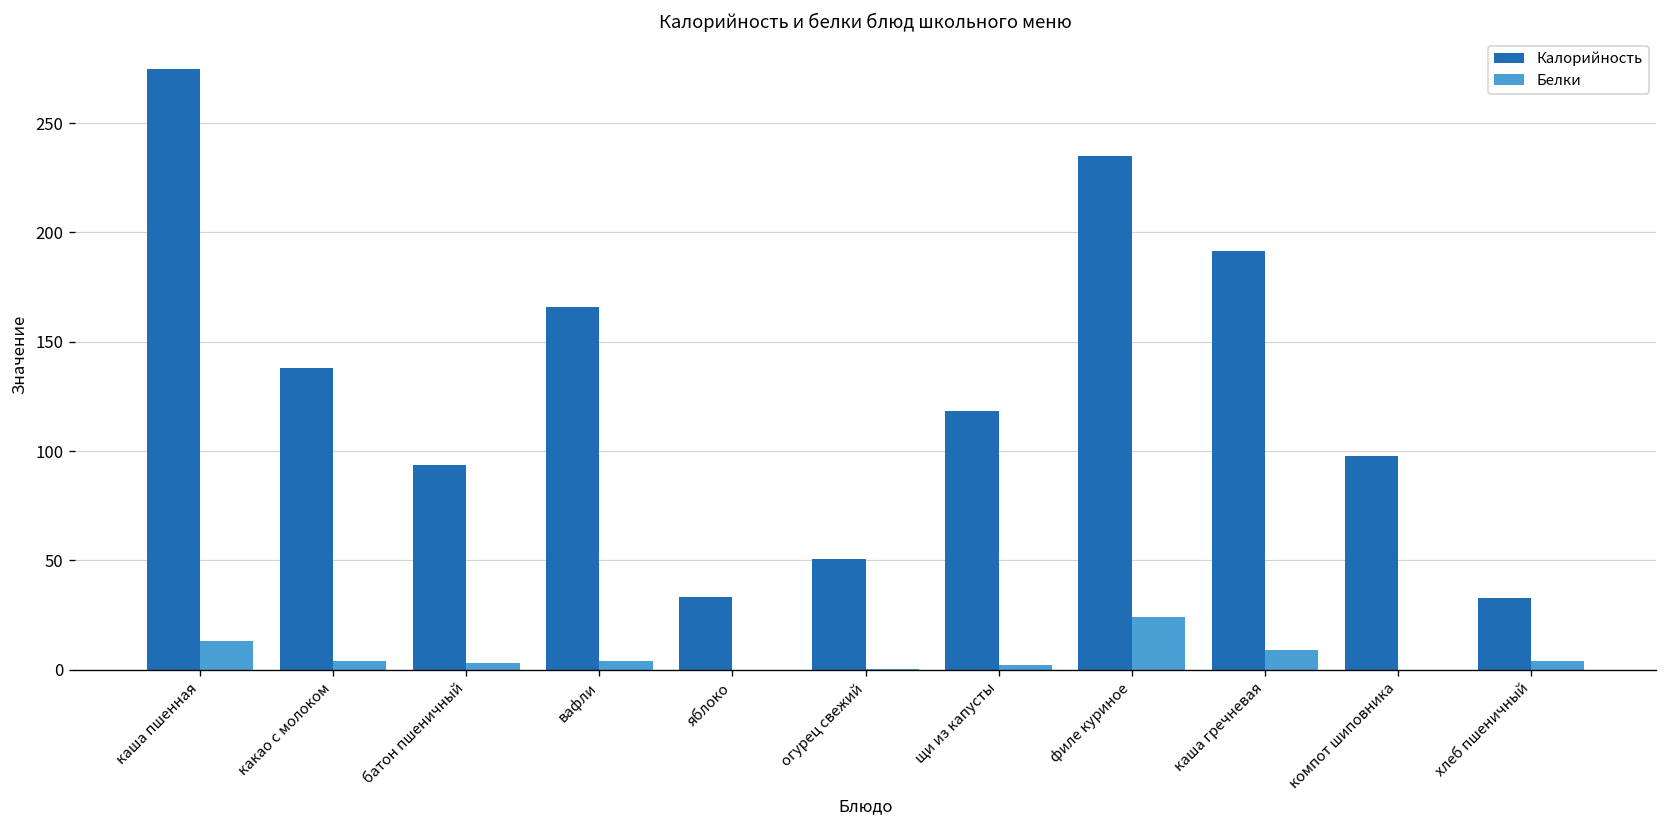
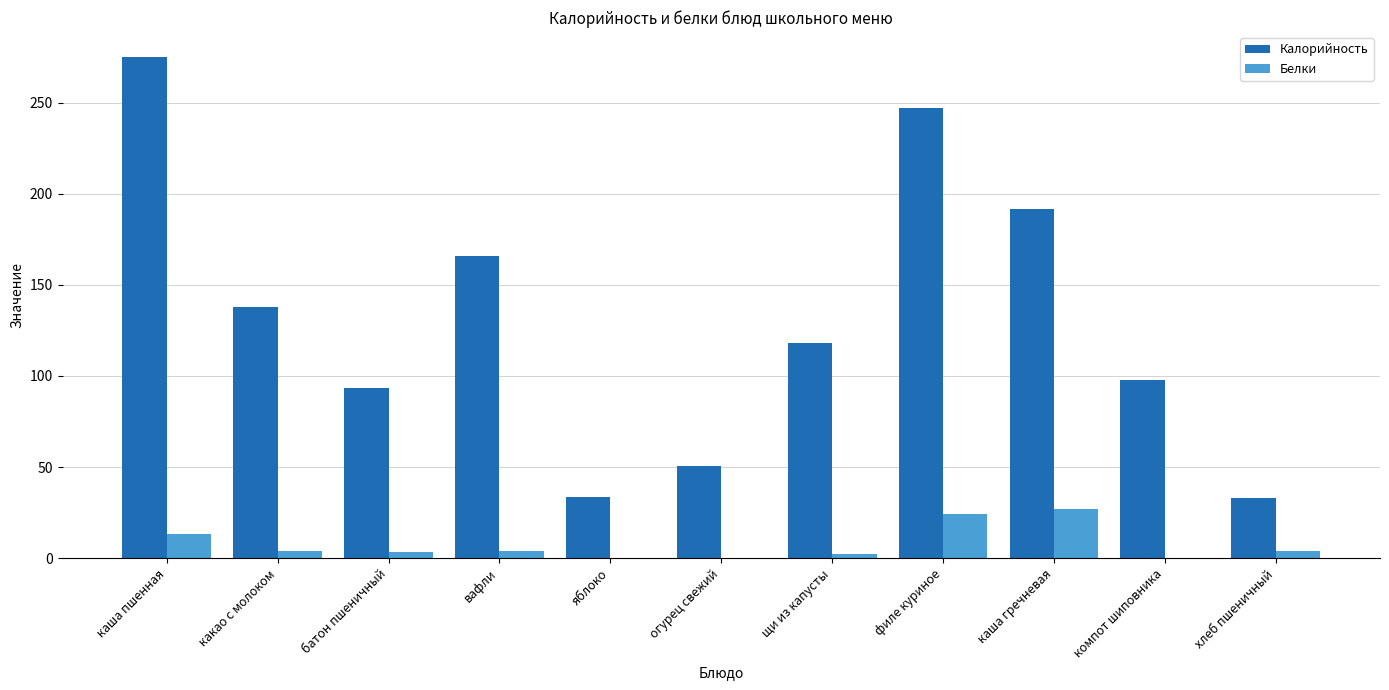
Калорийность, филе куриное: 235 -> 247
Белки, каша гречневая: 9 -> 27
